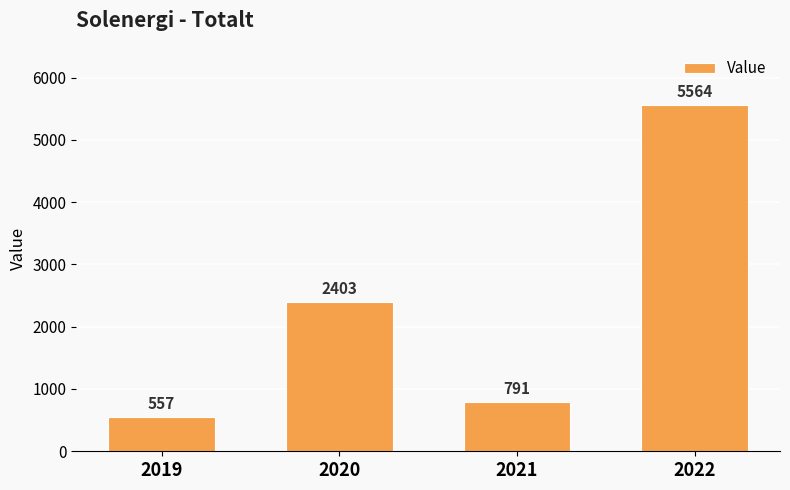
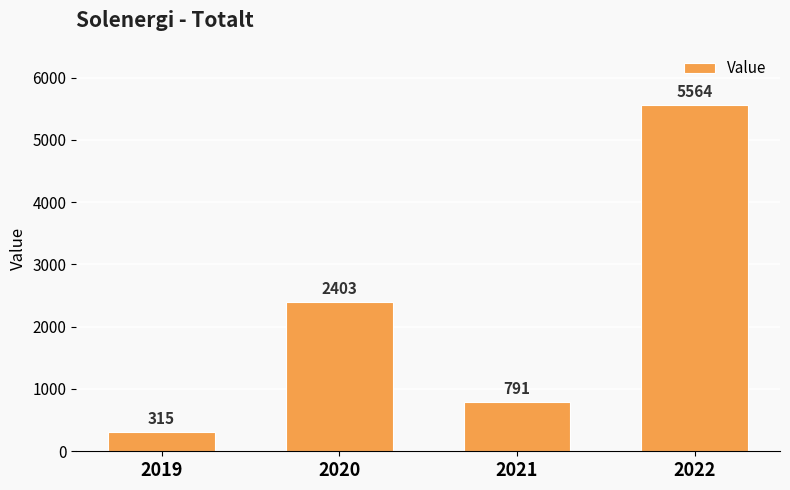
2019: 557 -> 315
